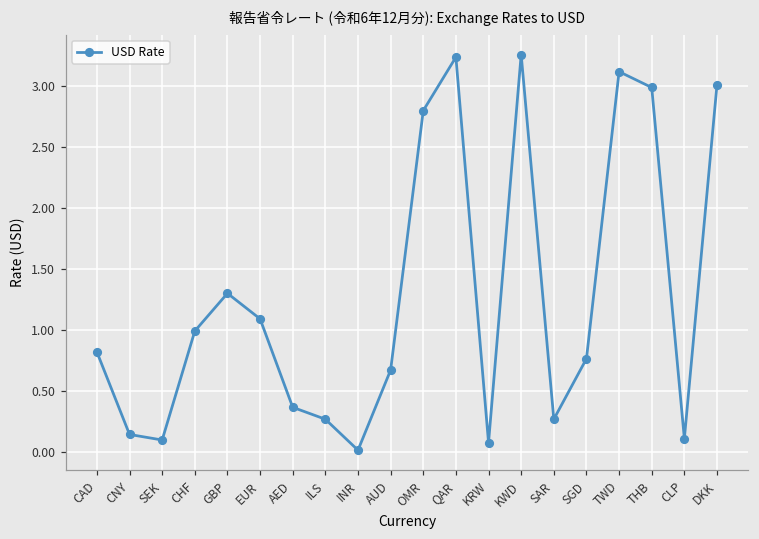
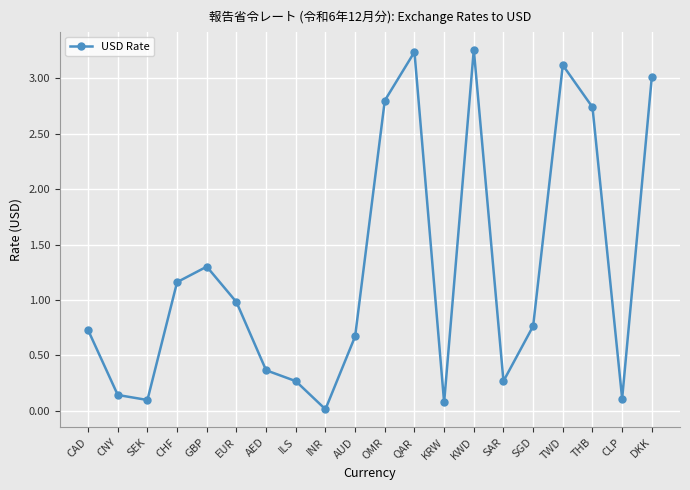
CAD: 0.82 -> 0.73
CHF: 0.99 -> 1.16
EUR: 1.09 -> 0.98
THB: 2.99 -> 2.74
